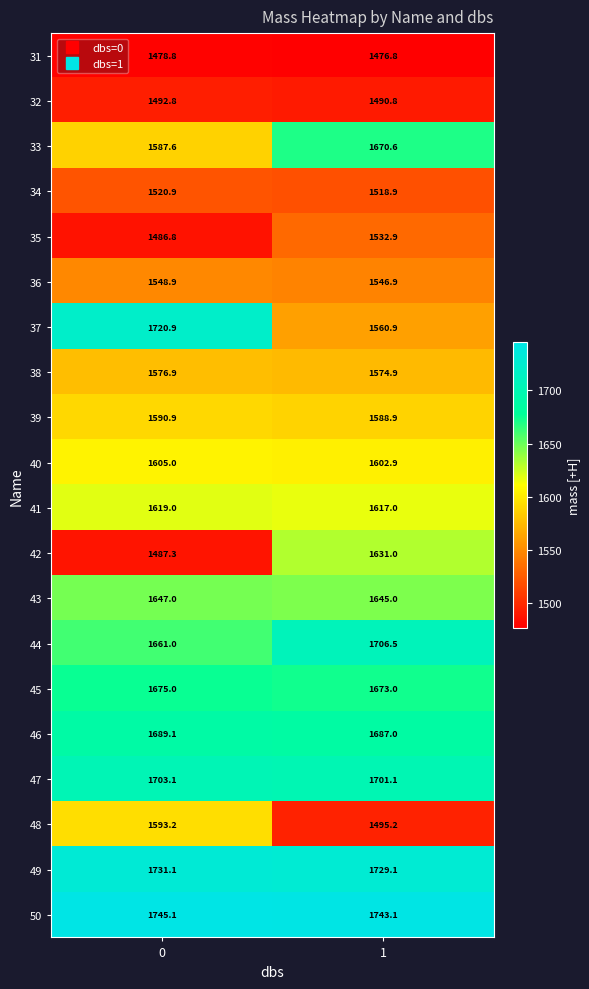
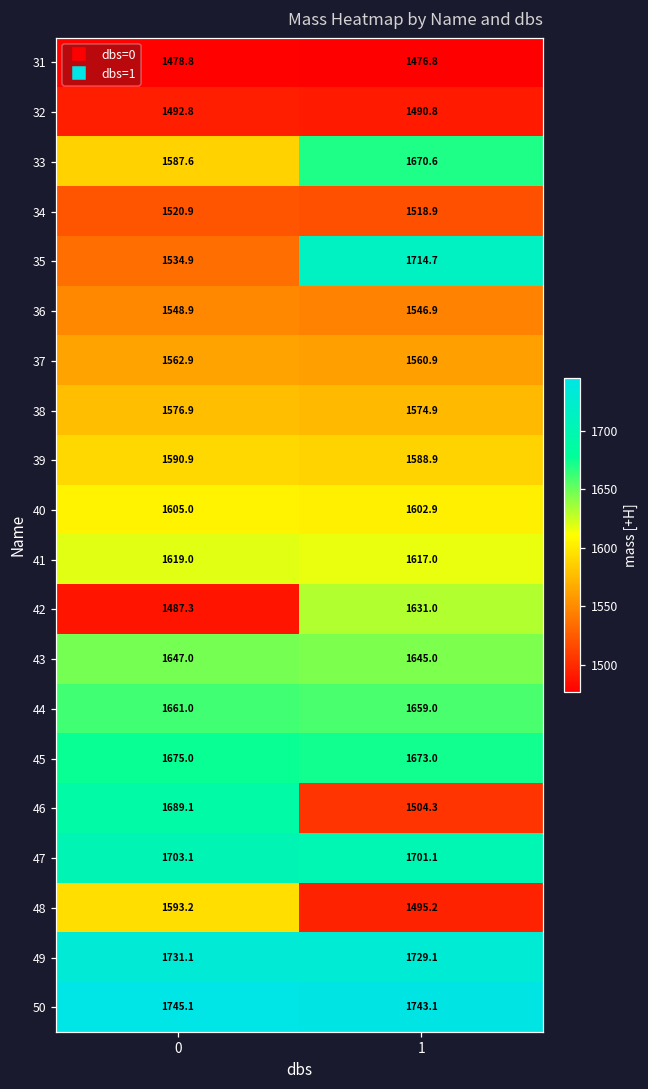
35, 0: 1486.8 -> 1534.9
35, 1: 1532.9 -> 1714.7
37, 0: 1720.9 -> 1562.9
44, 1: 1706.5 -> 1659.0
46, 1: 1687.0 -> 1504.3
